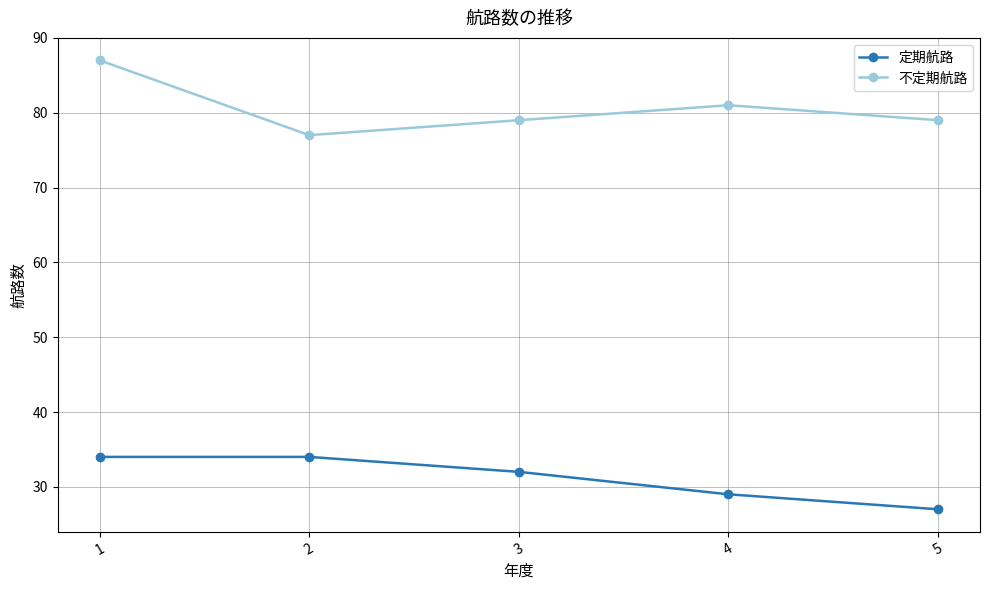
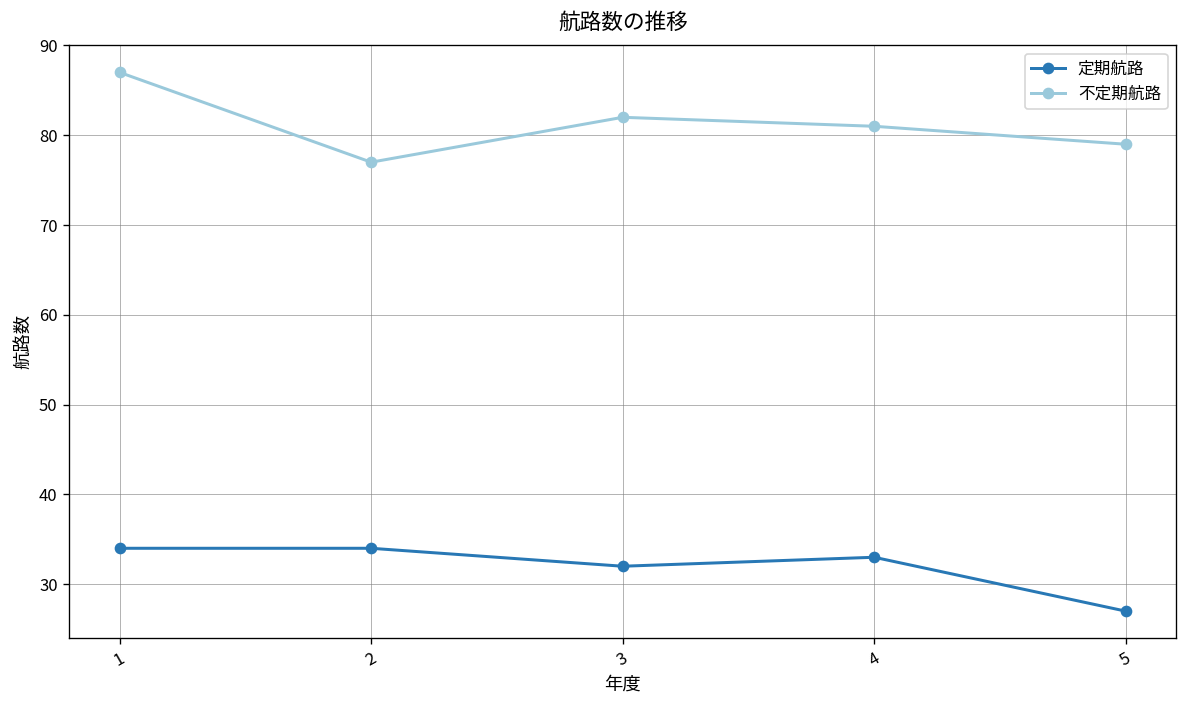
不定期航路, 3: 79 -> 82
定期航路, 4: 29 -> 33
